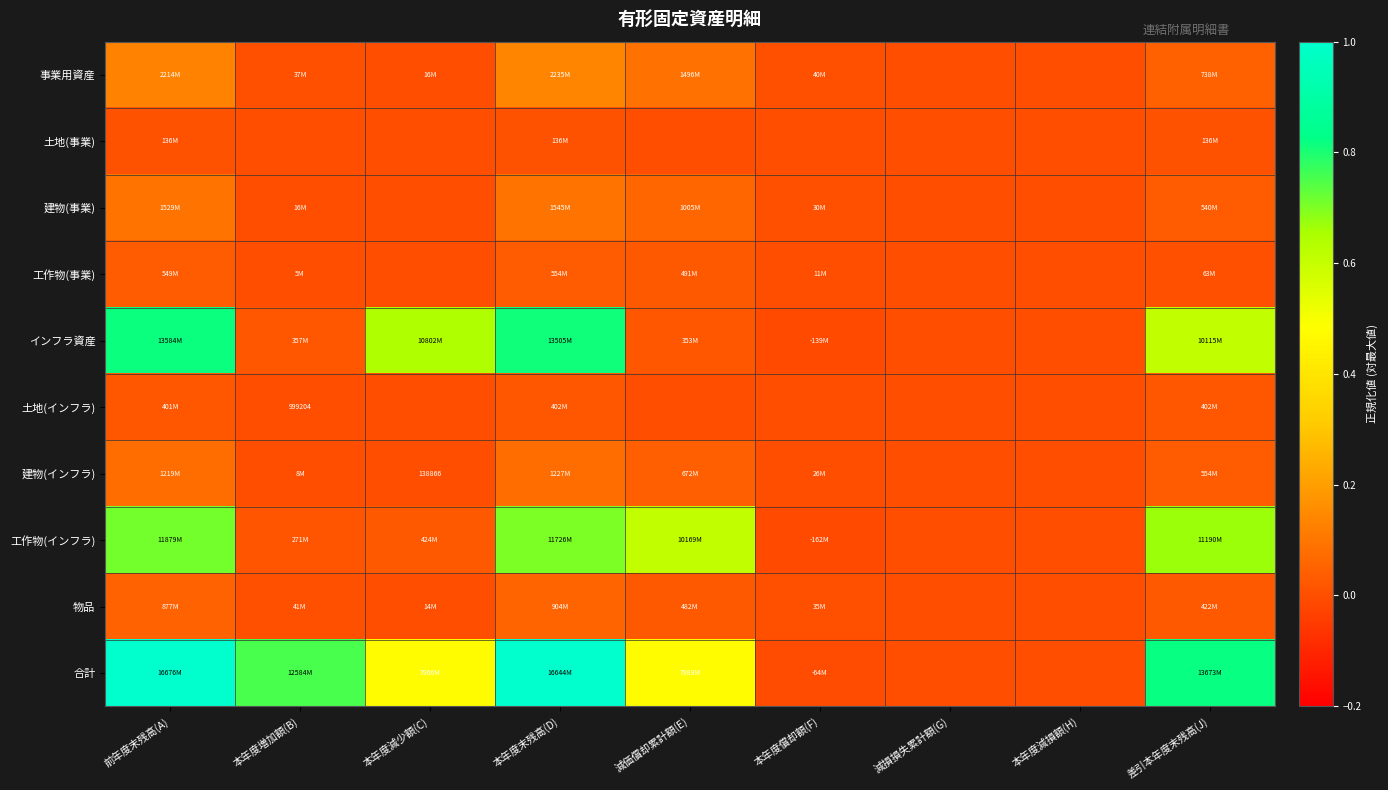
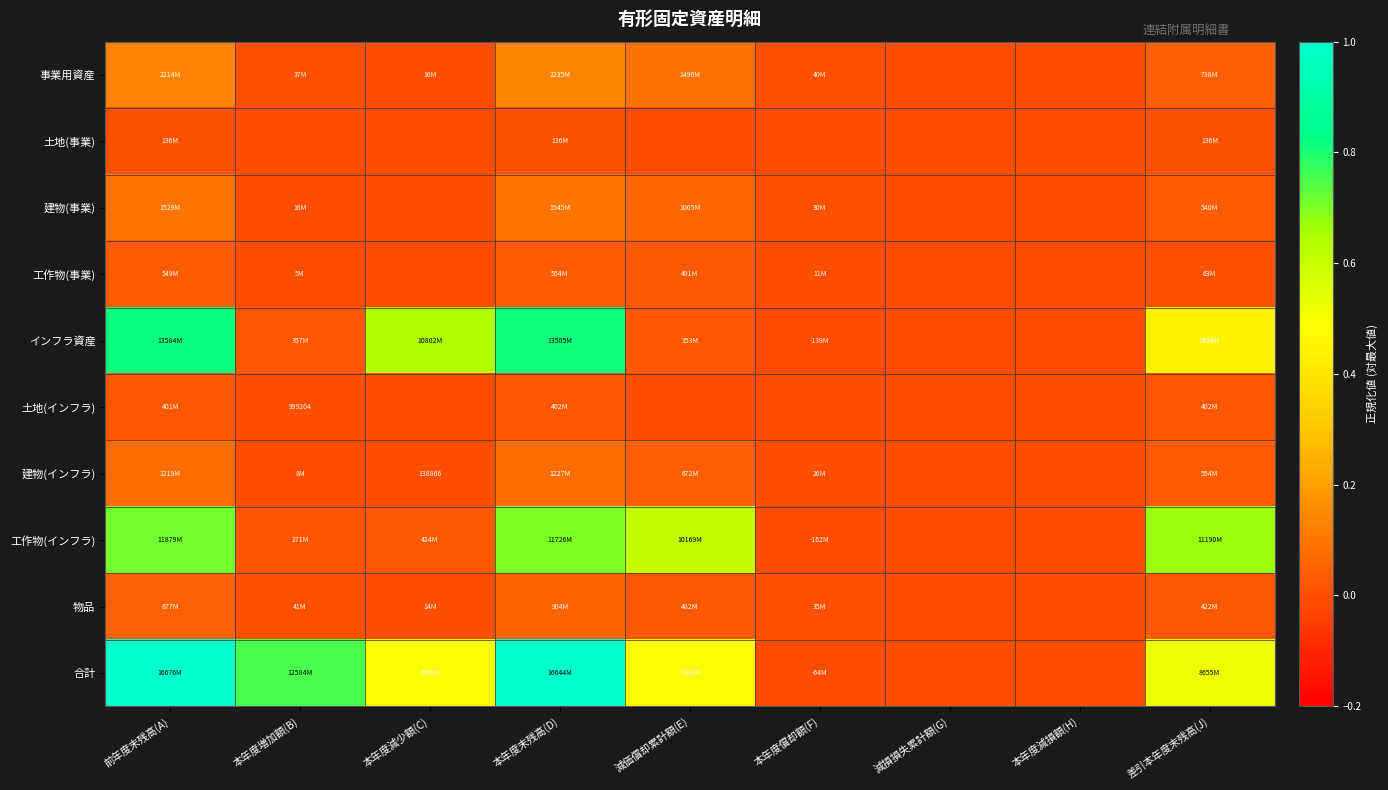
インフラ資産, 差引本年度末残高(J): 10115M -> 7494M
合計, 差引本年度末残高(J): 13673M -> 8655M
